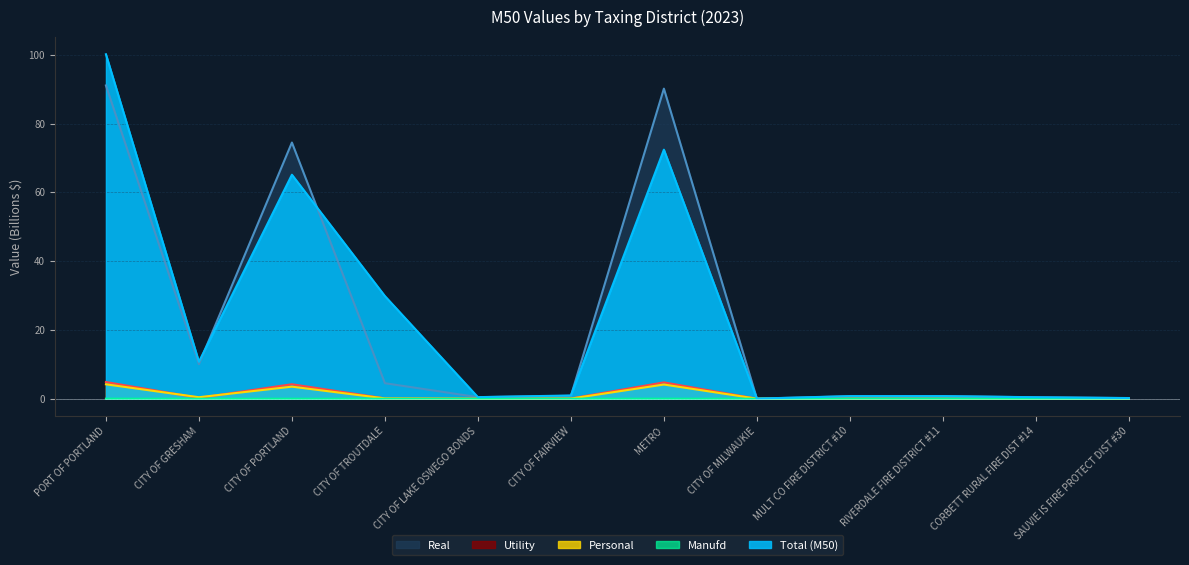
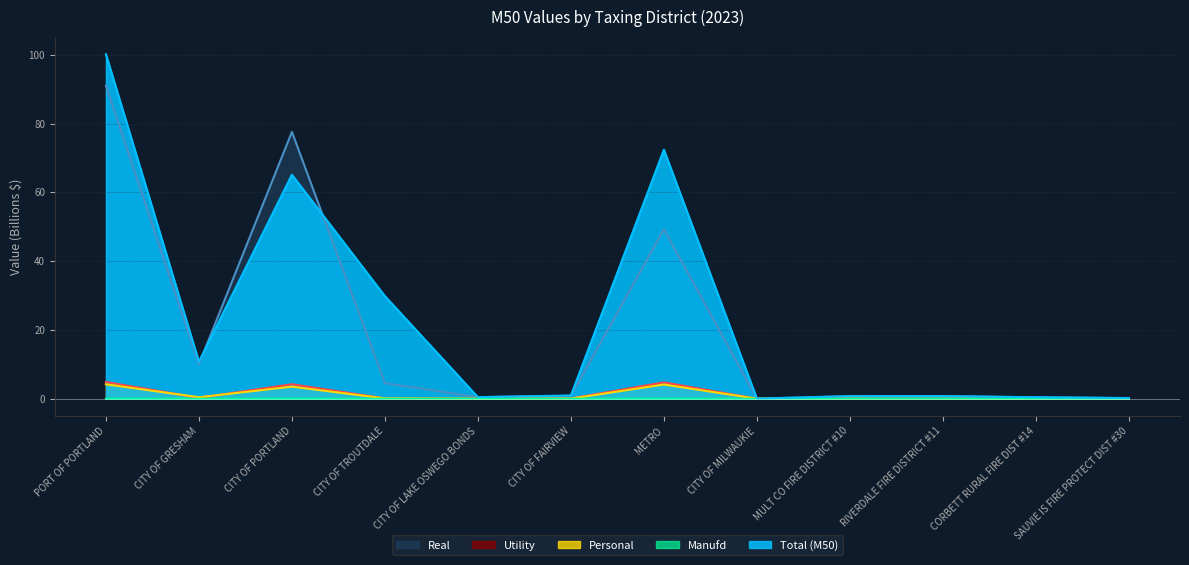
Real, CITY OF PORTLAND: 75 -> 78
Real, METRO: 90 -> 49
